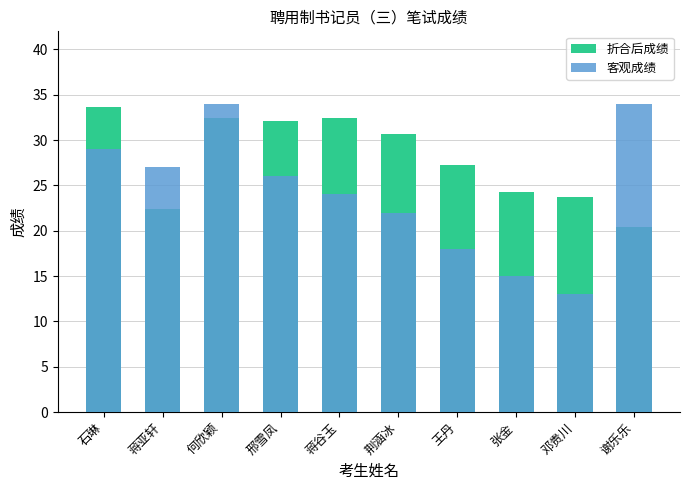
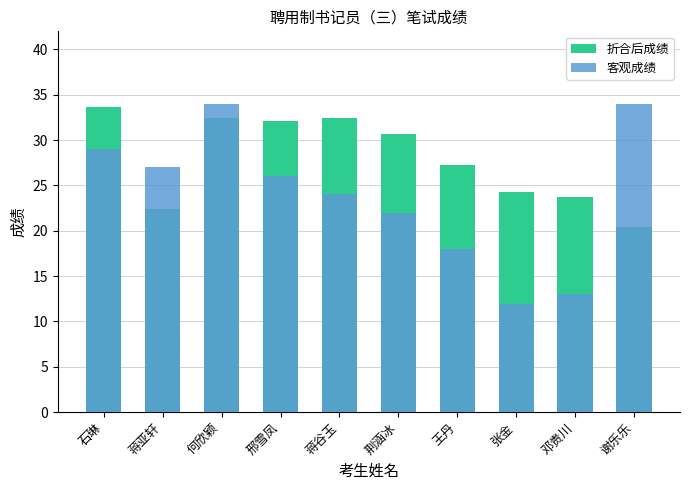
客观成绩, 张金: 15 -> 12
